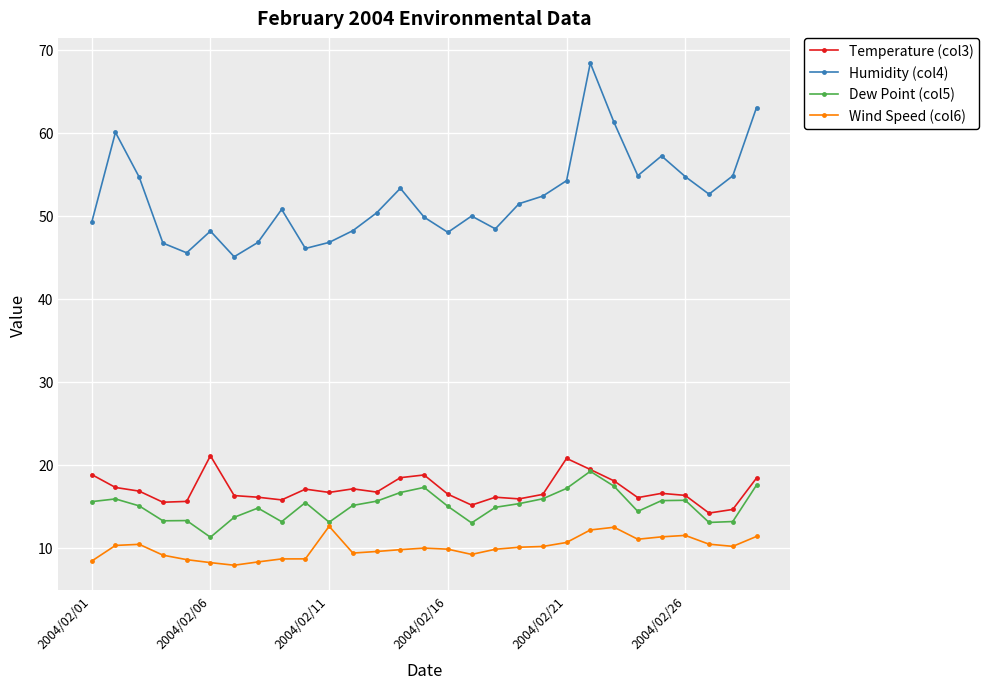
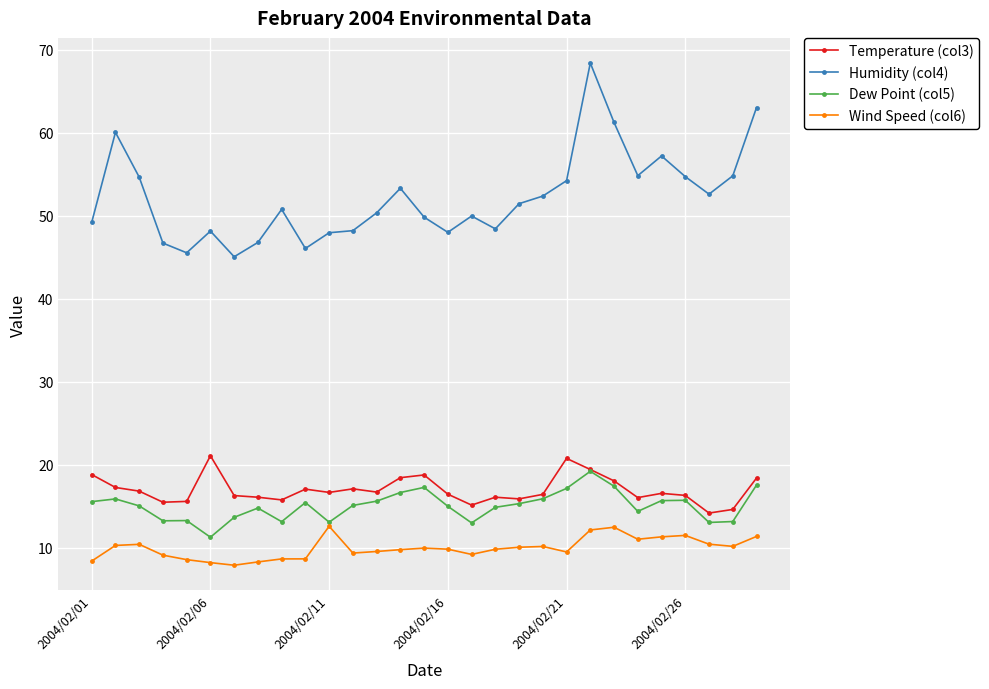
Humidity (col4), 2004/02/11: 47 -> 48
Wind Speed (col6), 2004/02/21: 11 -> 10
